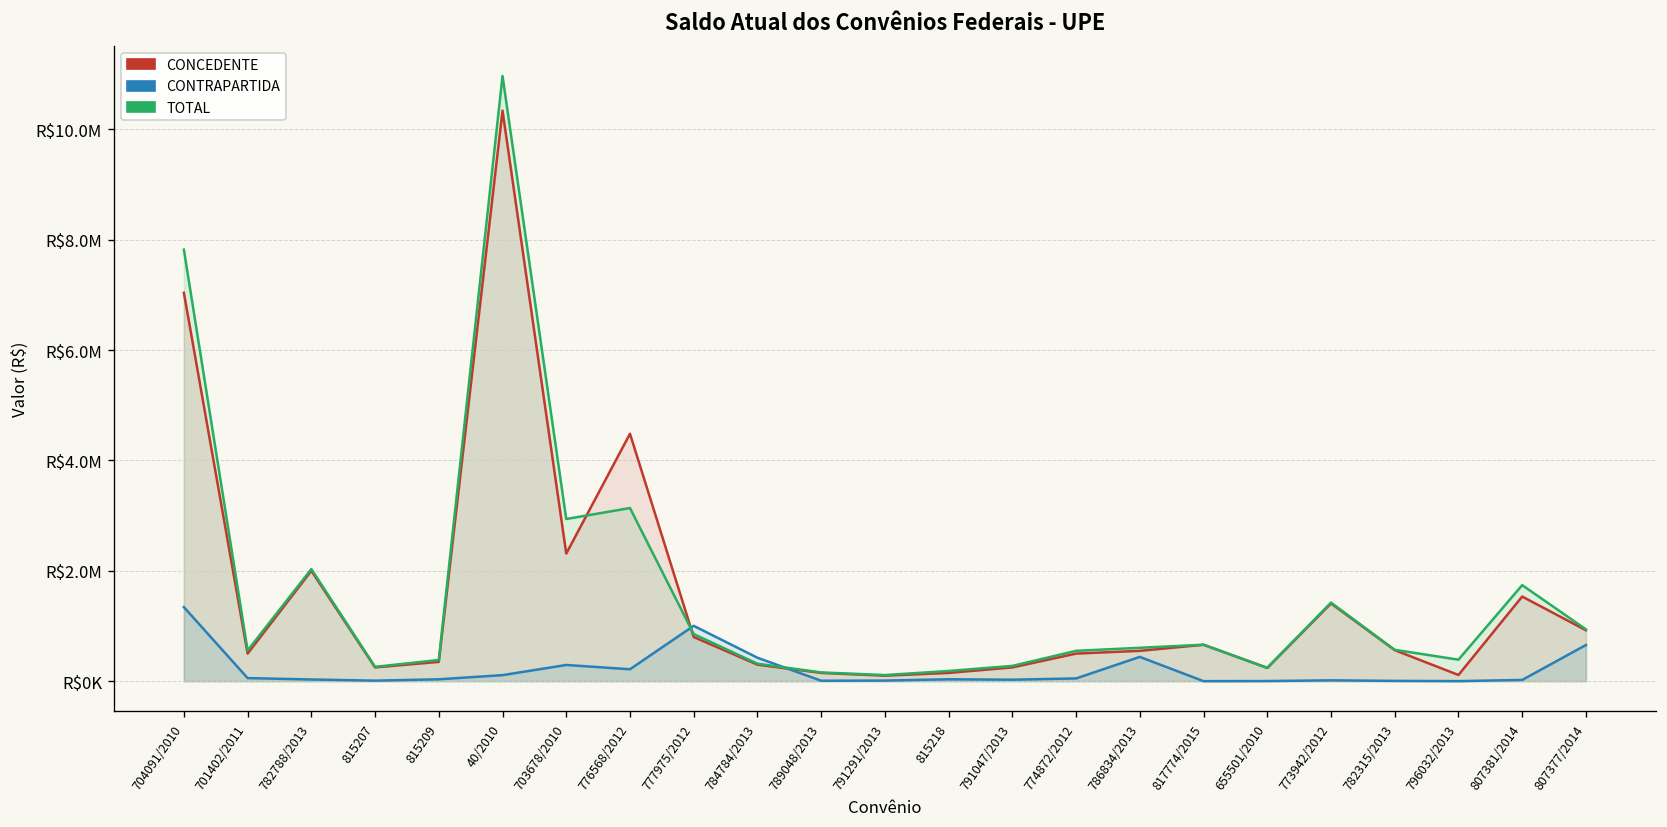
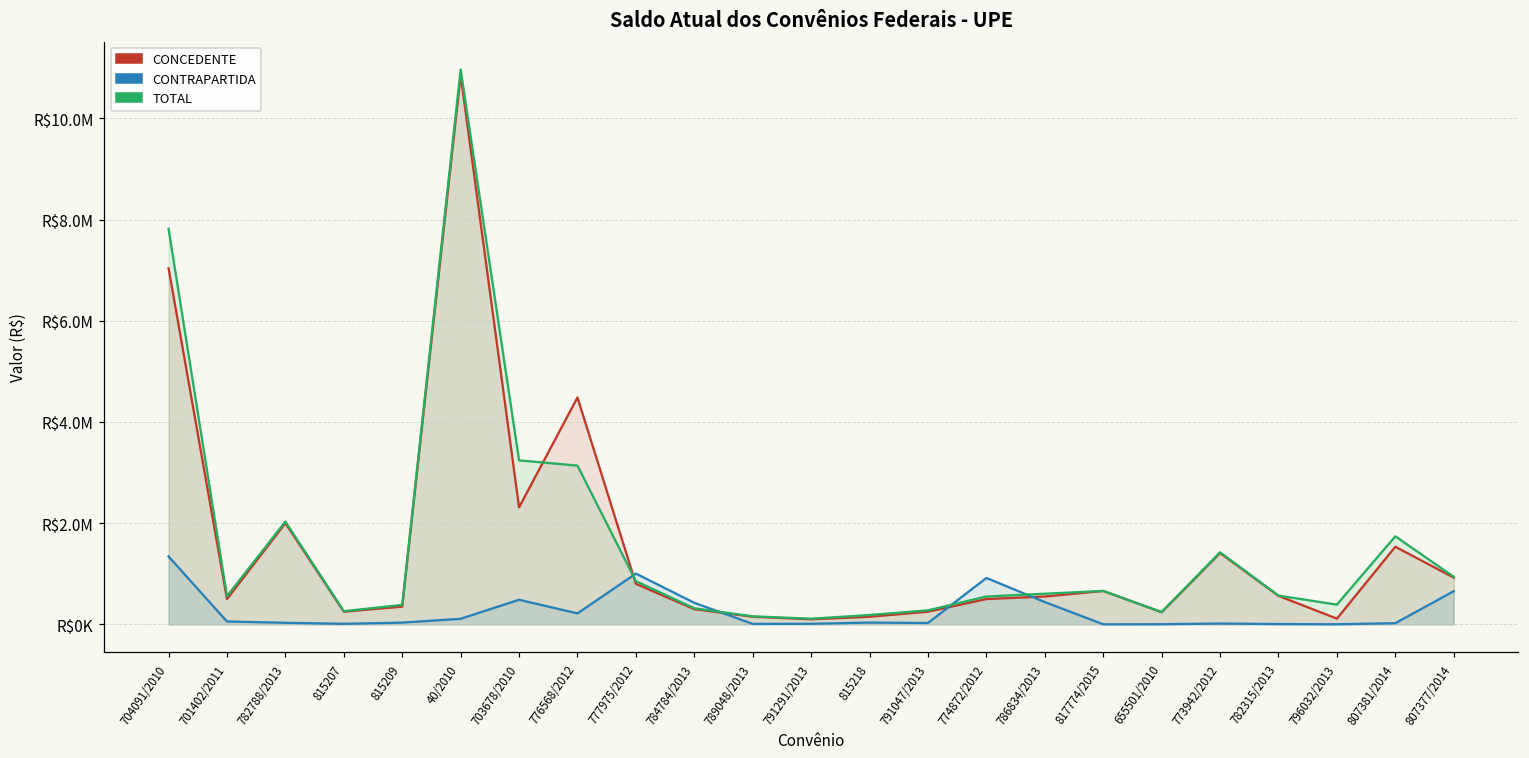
CONCEDENTE, 40/2010: R$10300000 -> R$10900000
CONTRAPARTIDA, 703678/2010: R$300000 -> R$500000
TOTAL, 703678/2010: R$2900000 -> R$3200000
CONTRAPARTIDA, 774872/2012: R$100000 -> R$900000
